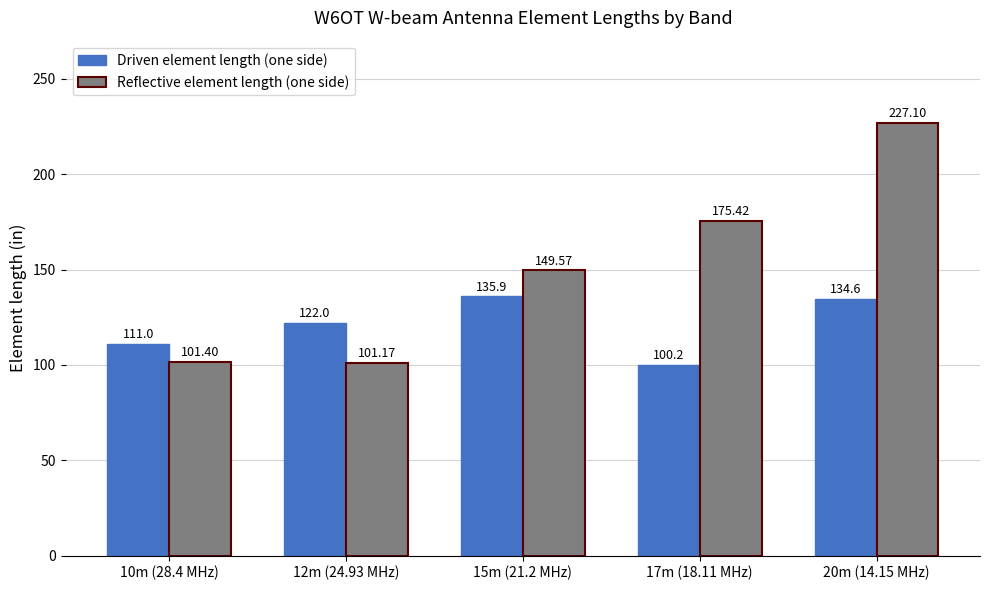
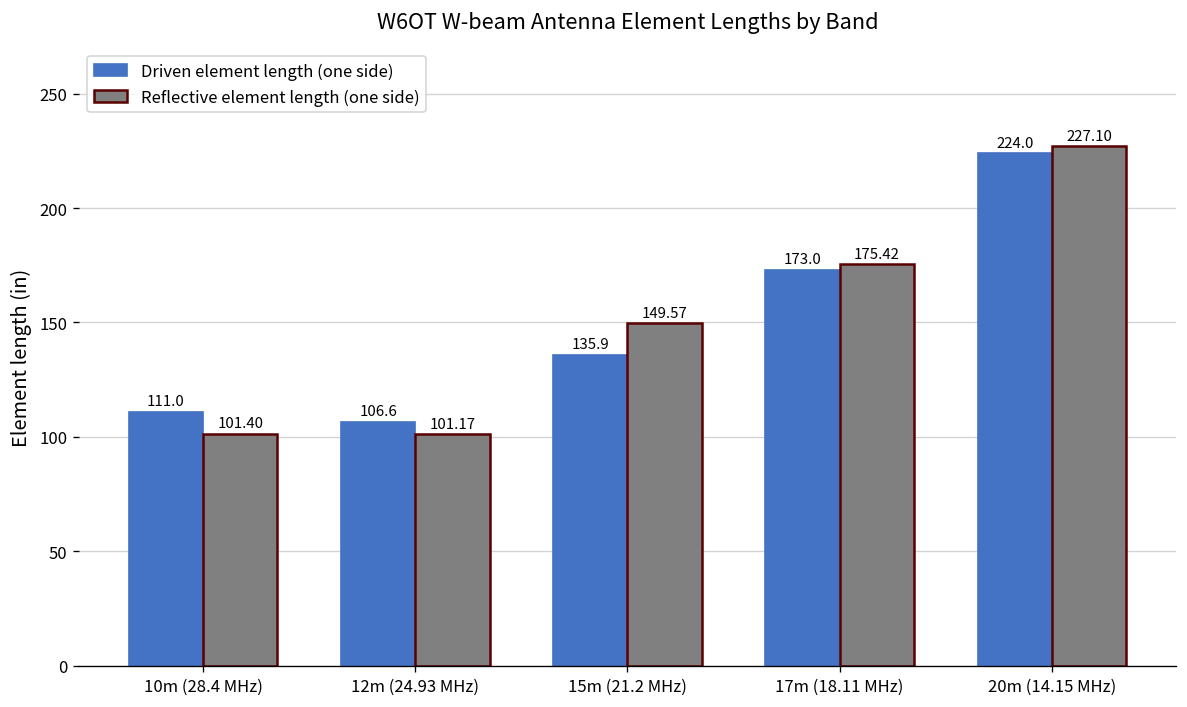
Driven element length (one side), 12m (24.93 MHz): 122.0 -> 106.6
Driven element length (one side), 17m (18.11 MHz): 100.2 -> 173.0
Driven element length (one side), 20m (14.15 MHz): 134.6 -> 224.0
